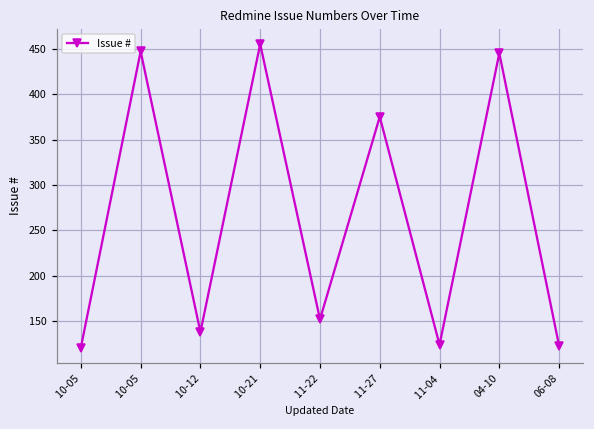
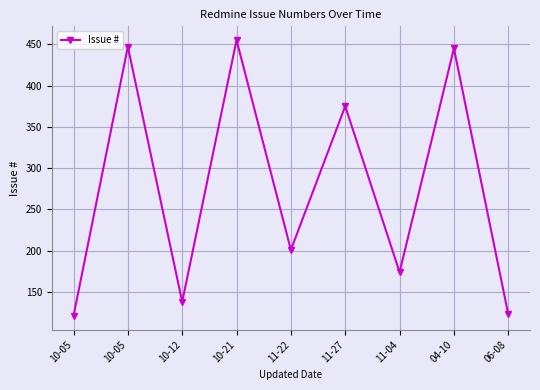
11-22: 150 -> 200
11-04: 120 -> 170
